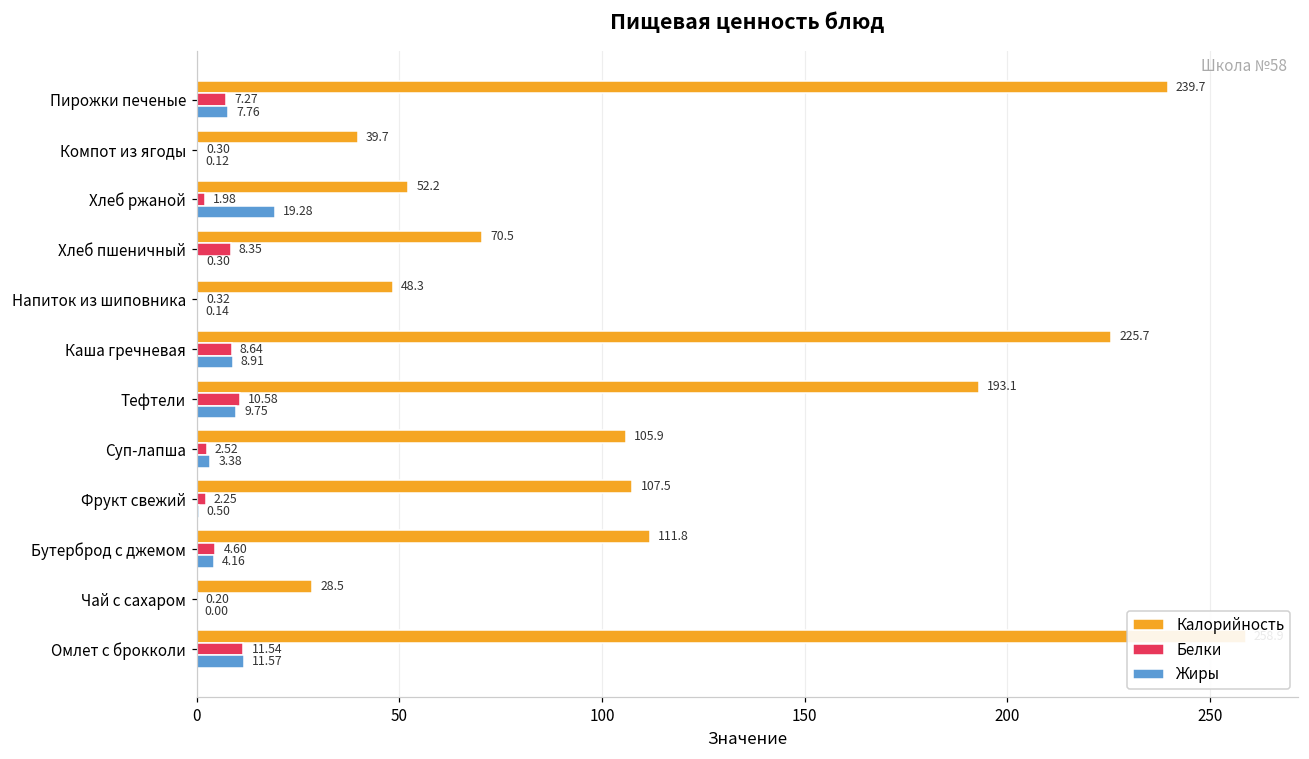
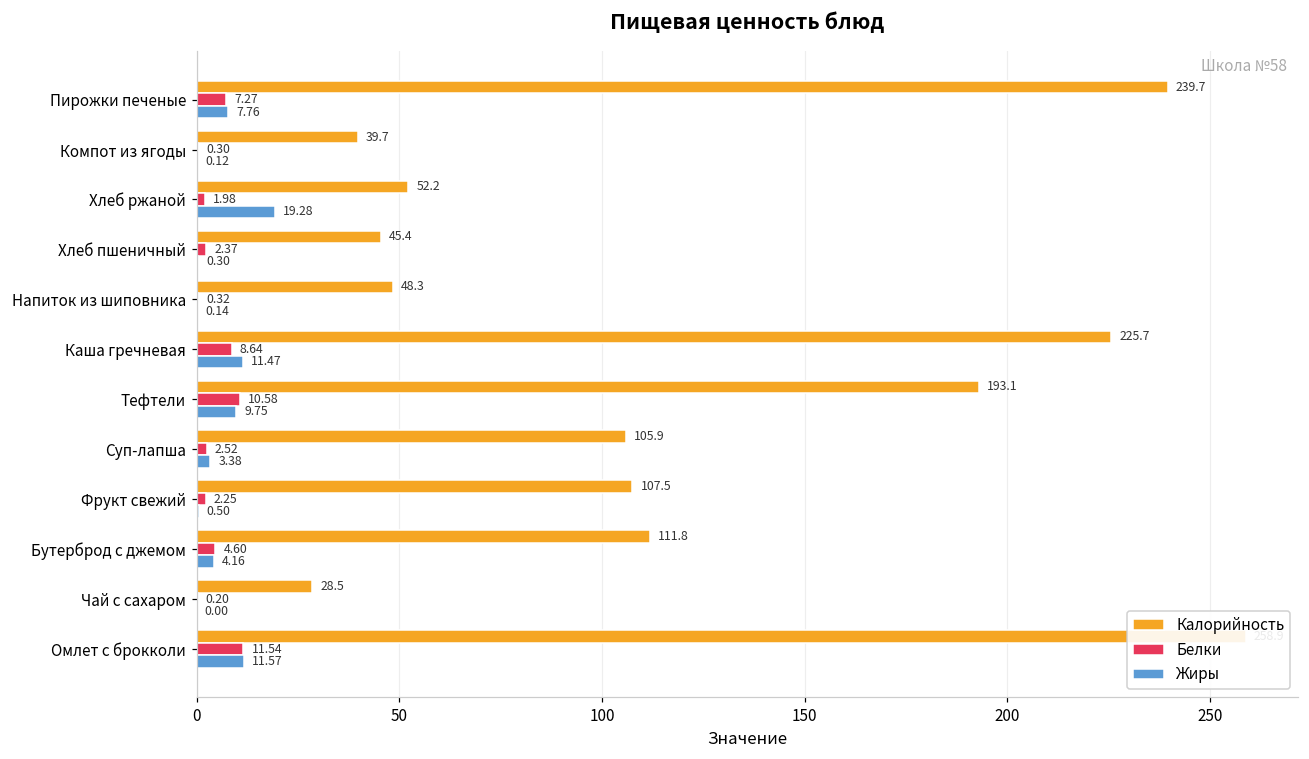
Калорийность, Хлеб пшеничный: 70.5 -> 45.4
Белки, Хлеб пшеничный: 8.35 -> 2.37
Жиры, Каша гречневая: 8.91 -> 11.47
